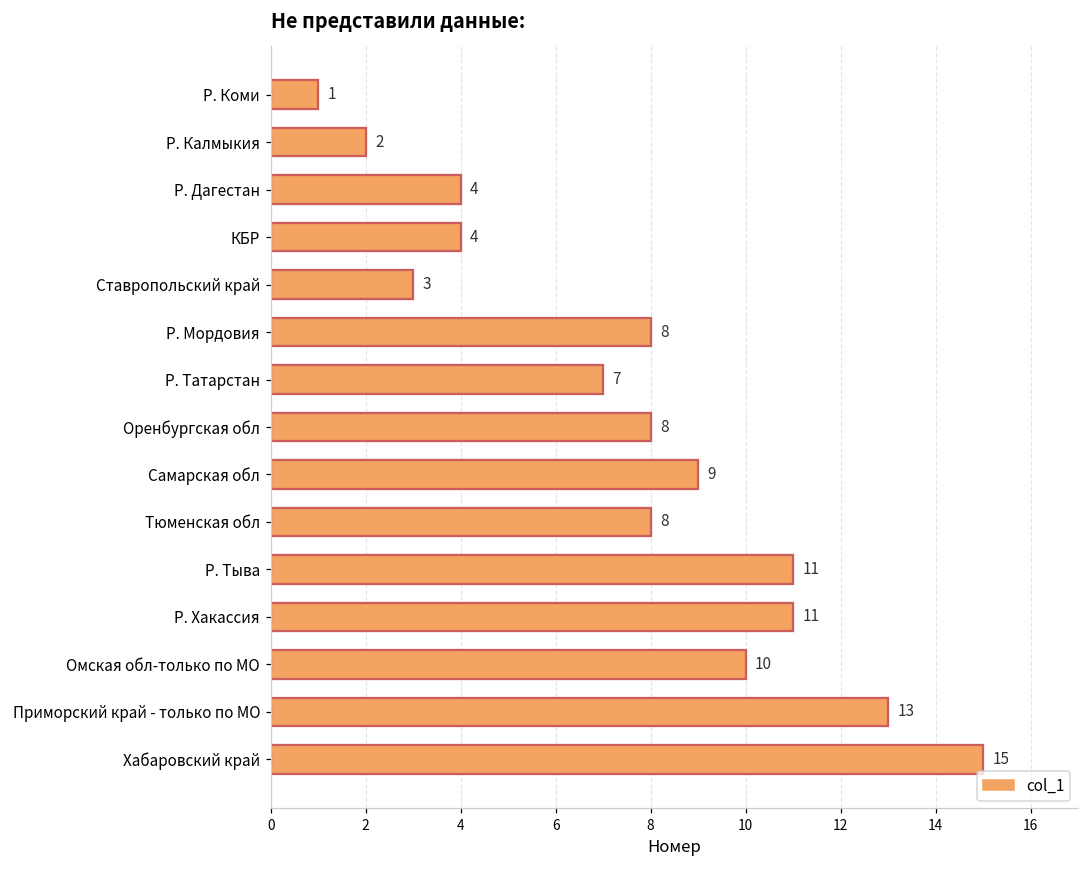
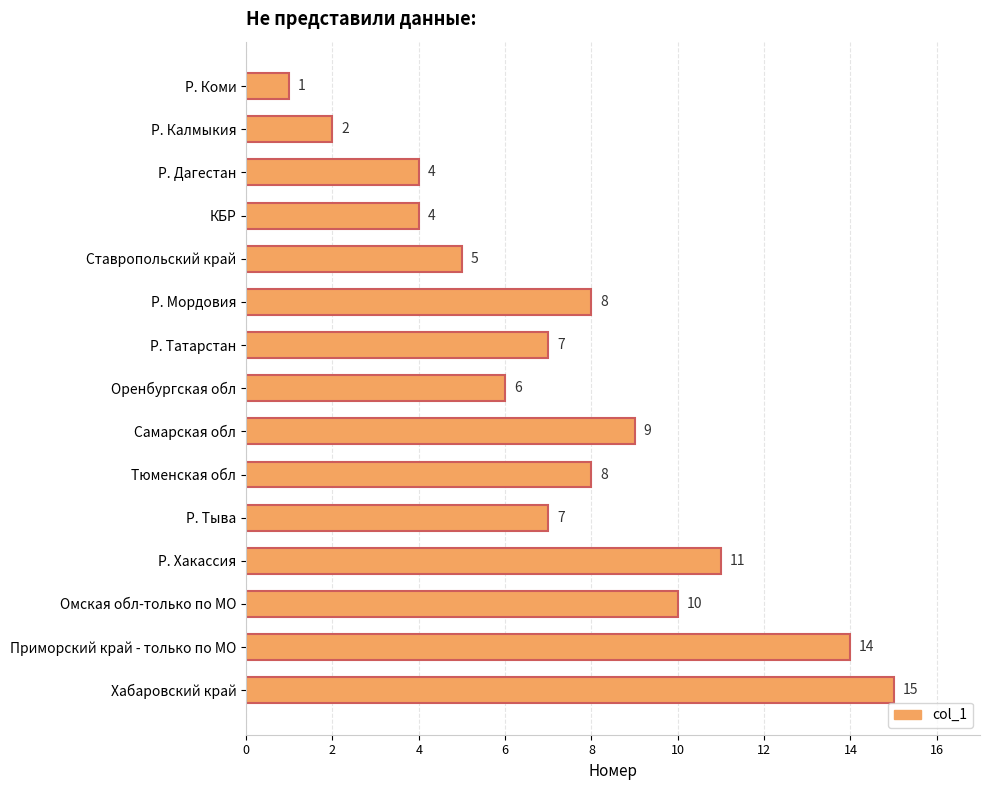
Ставропольский край: 3 -> 5
Оренбургская обл: 8 -> 6
Р. Тыва: 11 -> 7
Приморский край - только по МО: 13 -> 14
